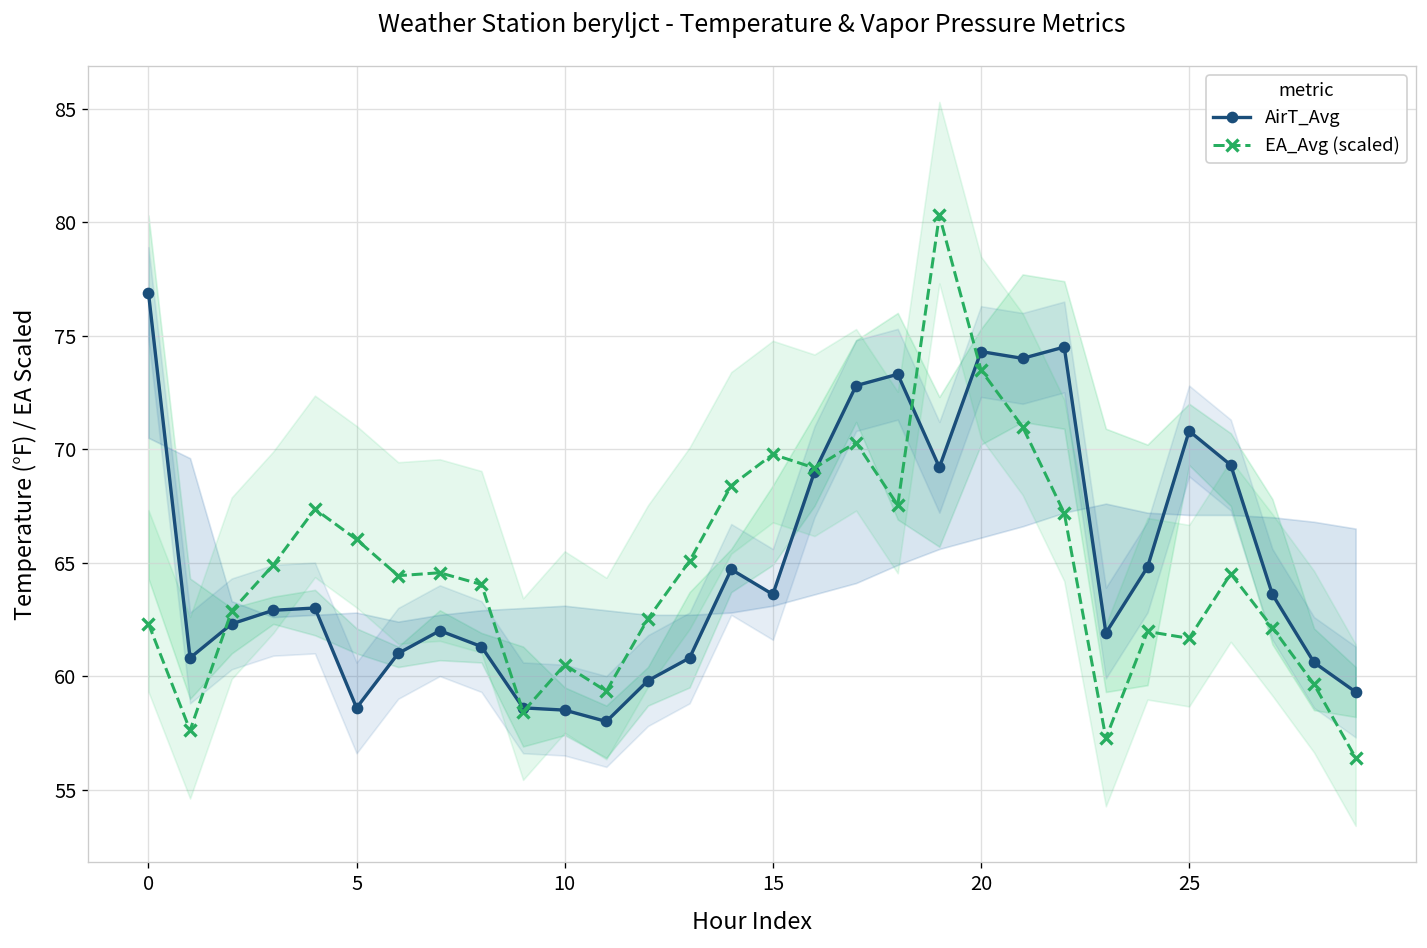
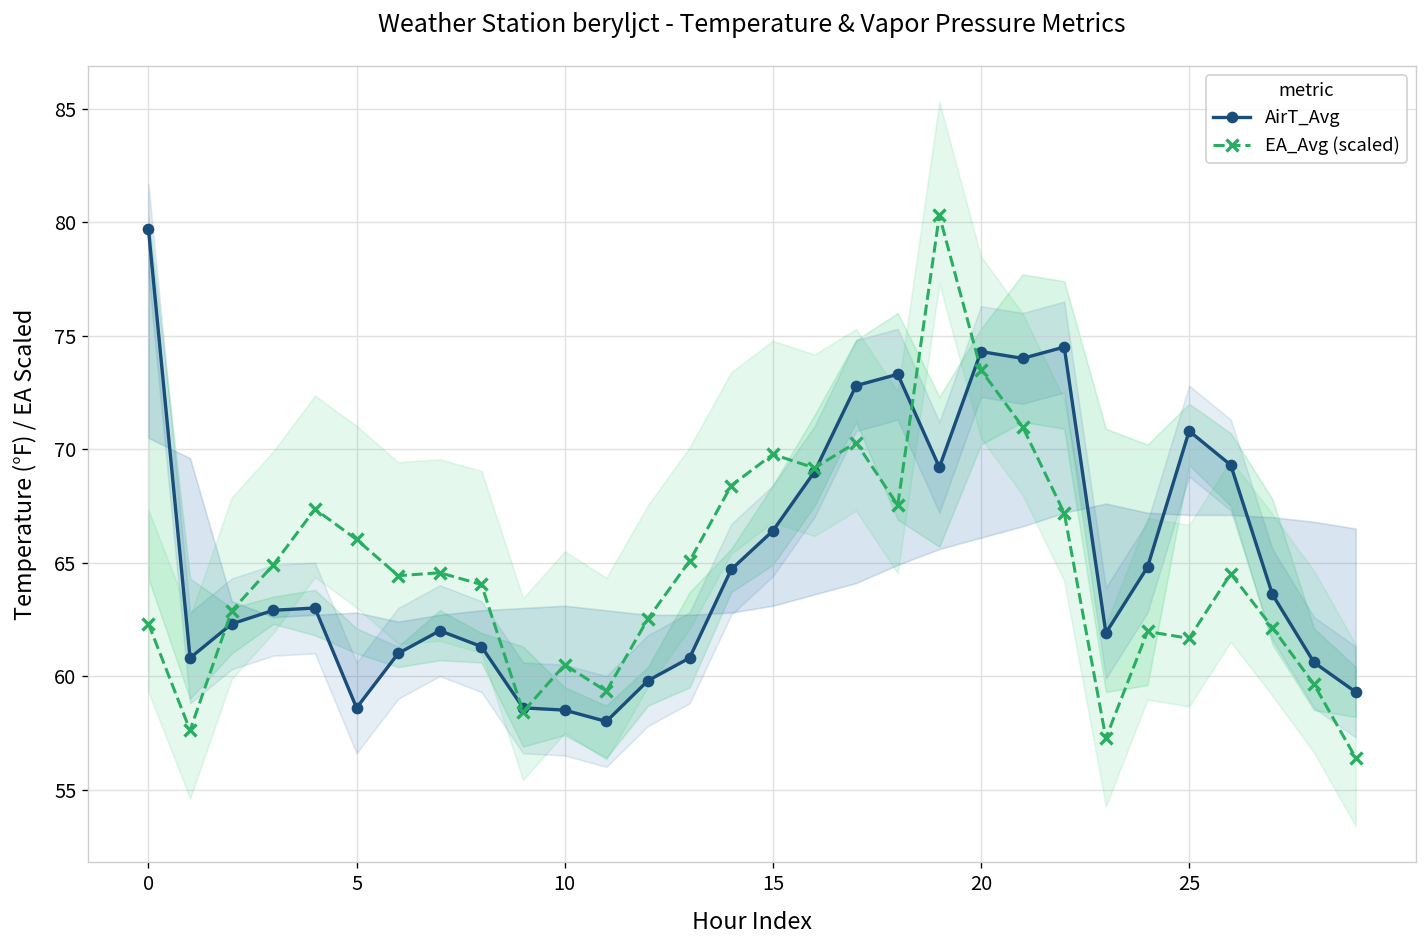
AirT_Avg, 0: 76.9 -> 79.7
AirT_Avg, 15: 63.6 -> 66.4
